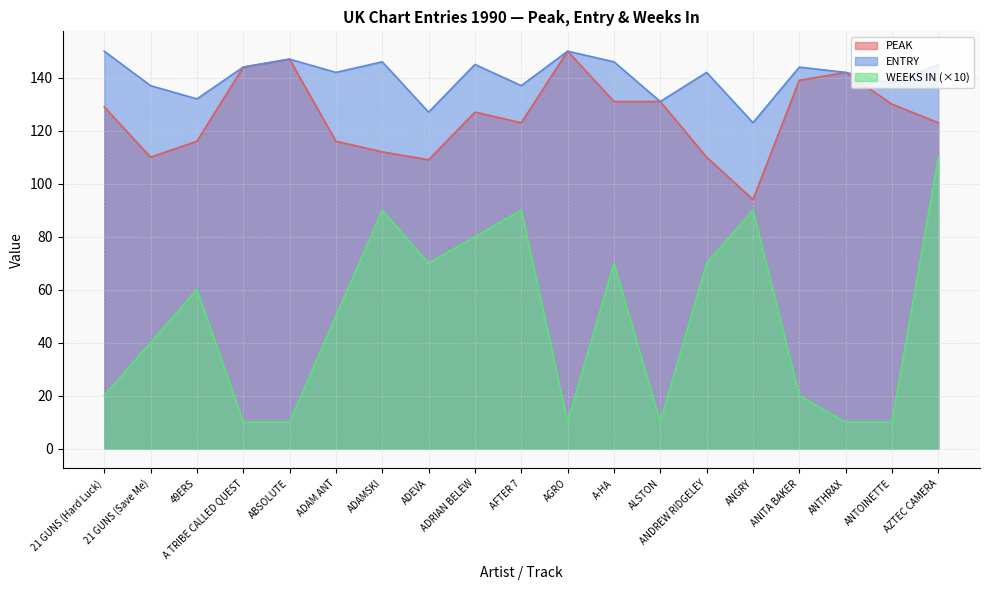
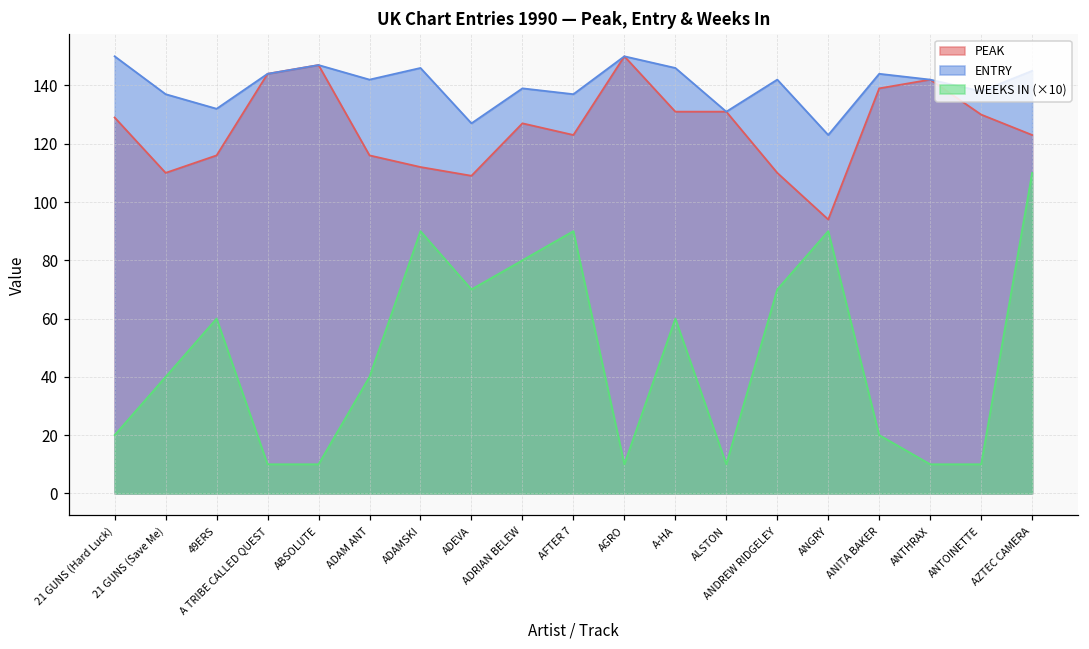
WEEKS IN (×10), ADAM ANT: 50 -> 40
ENTRY, ADRIAN BELEW: 145 -> 139
WEEKS IN (×10), A-HA: 70 -> 60
